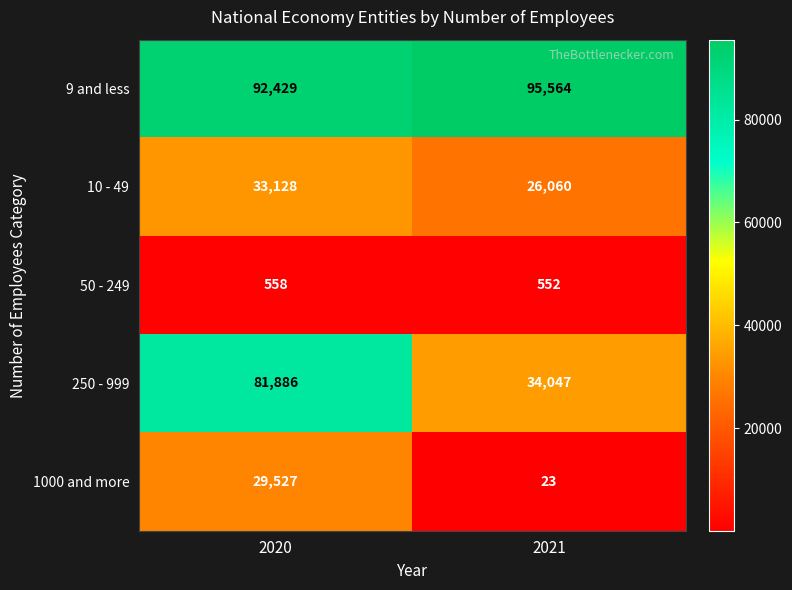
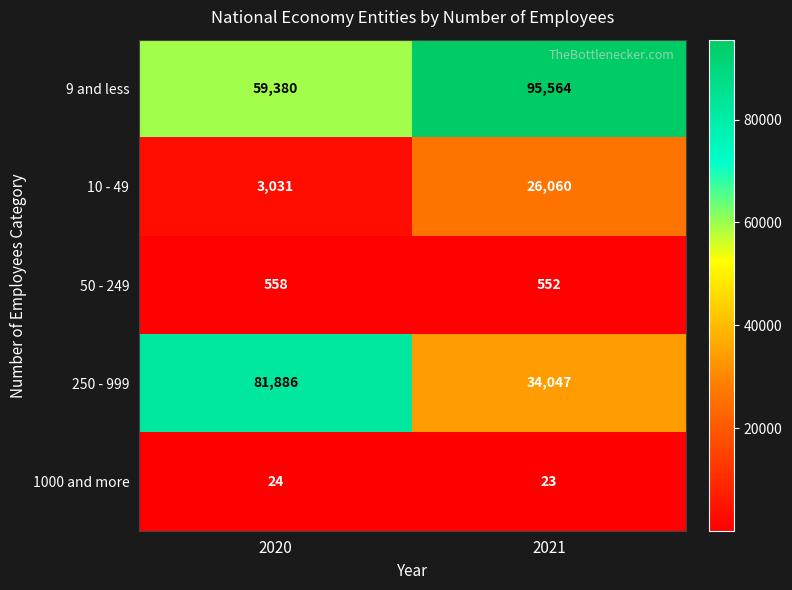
9 and less, 2020: 92,429 -> 59,380
10 - 49, 2020: 33,128 -> 3,031
1000 and more, 2020: 29,527 -> 24
